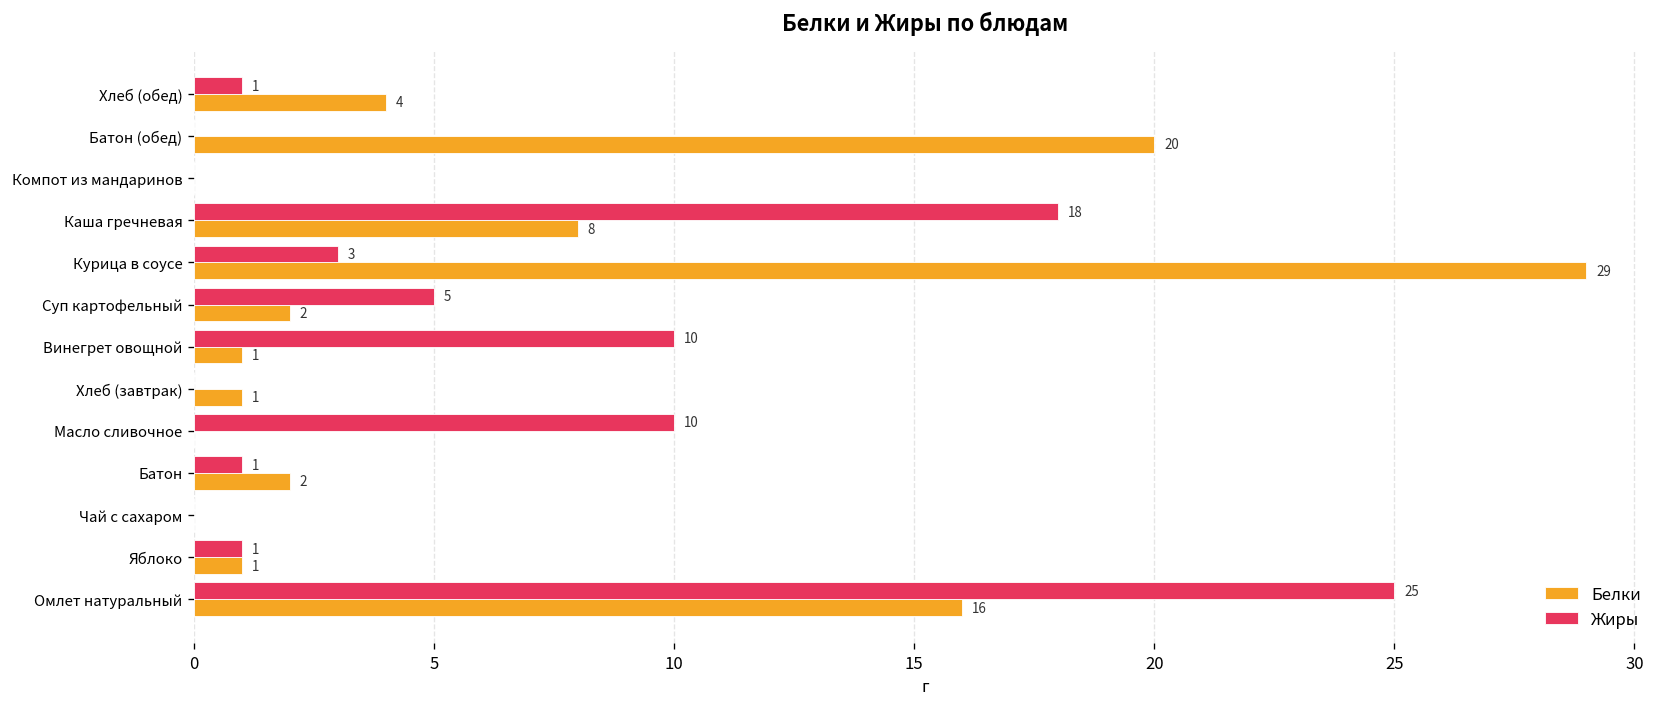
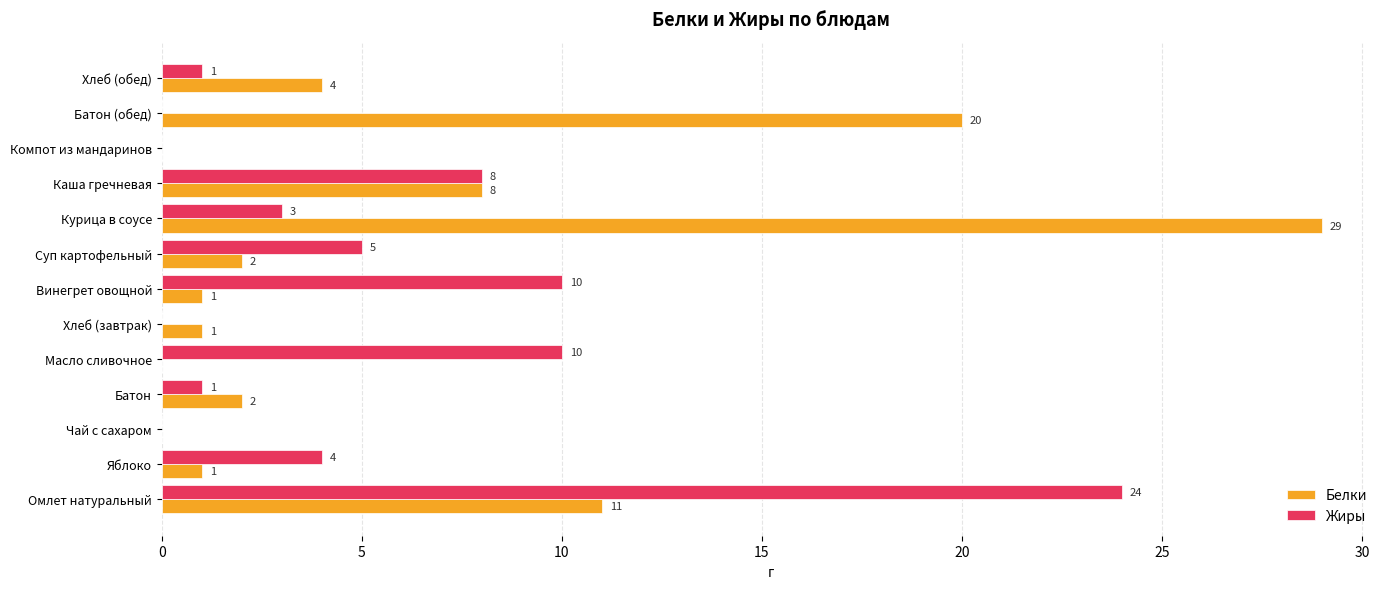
Жиры, Каша гречневая: 18 -> 8
Жиры, Яблоко: 1 -> 4
Жиры, Омлет натуральный: 25 -> 24
Белки, Омлет натуральный: 16 -> 11
